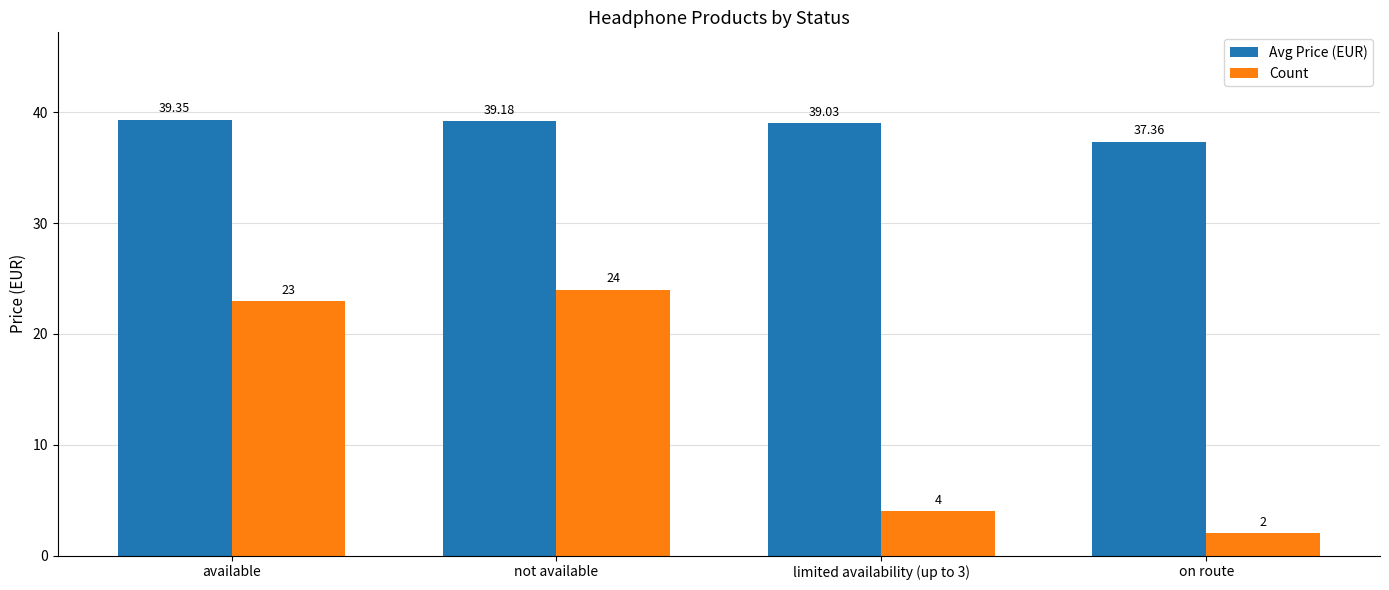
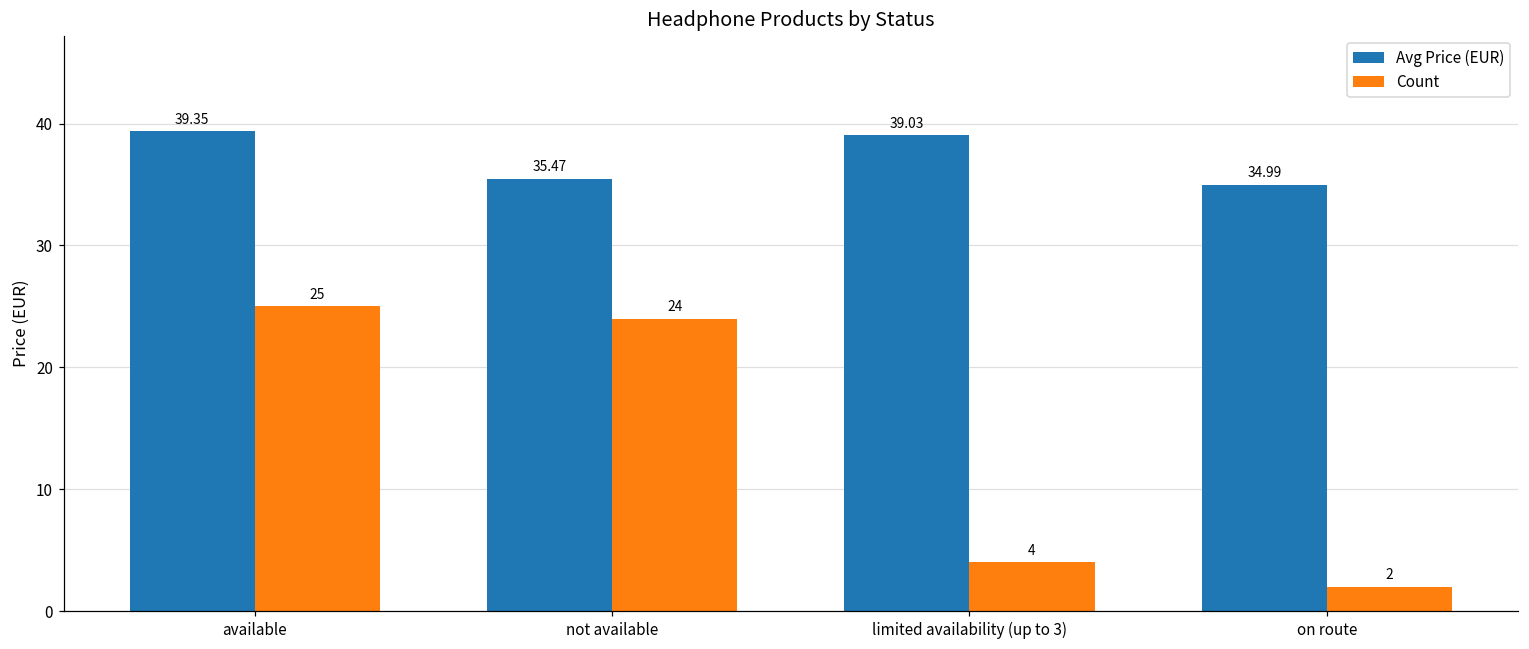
Count, available: 23 -> 25
Avg Price (EUR), not available: 39.18 -> 35.47
Avg Price (EUR), on route: 37.36 -> 34.99
